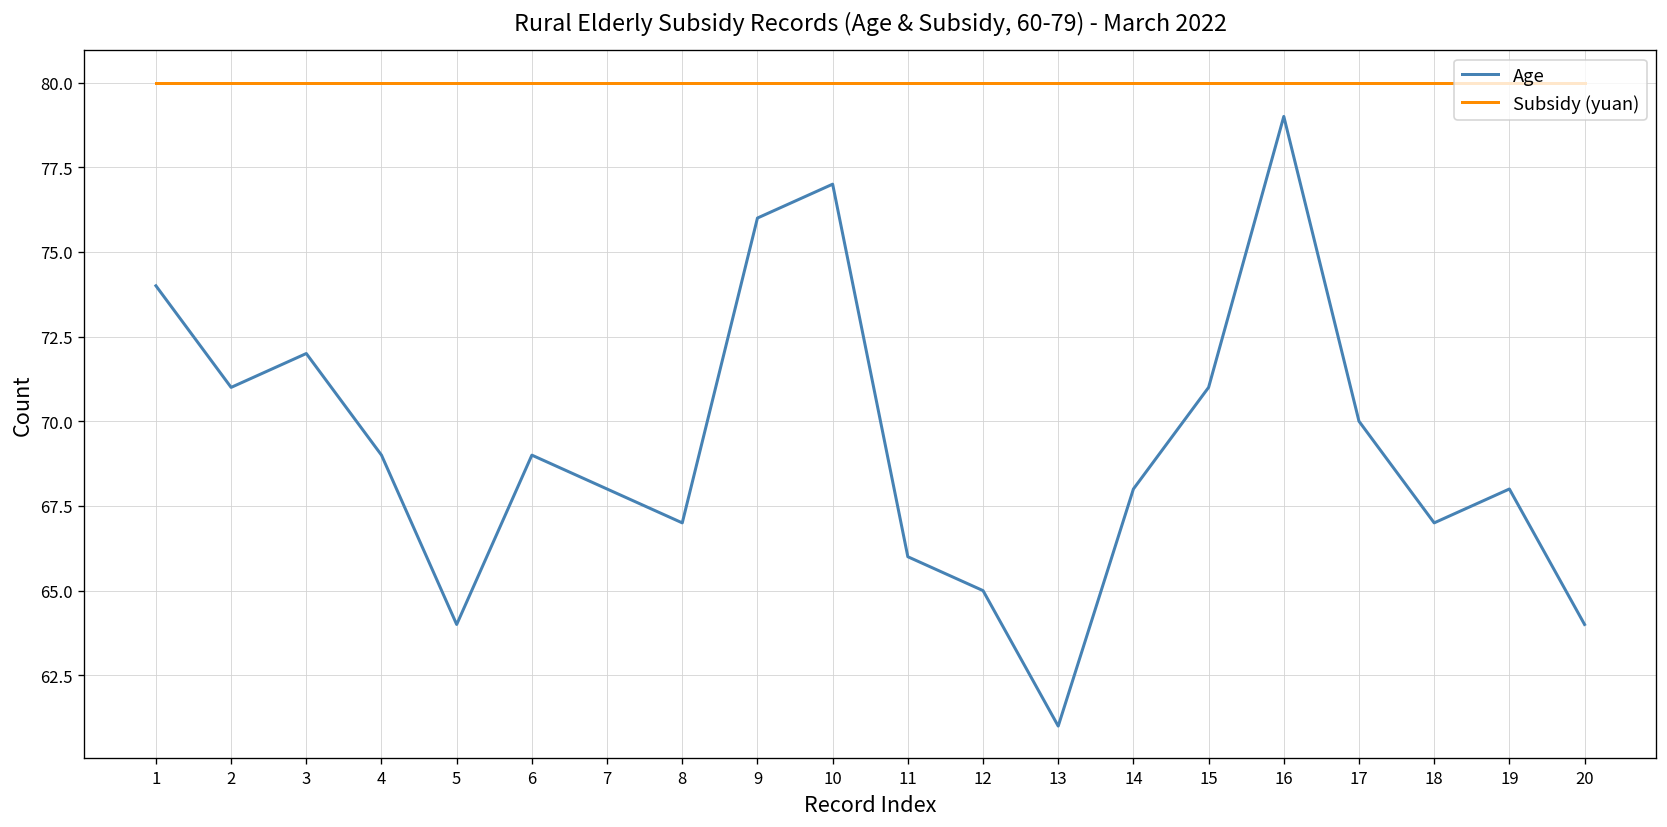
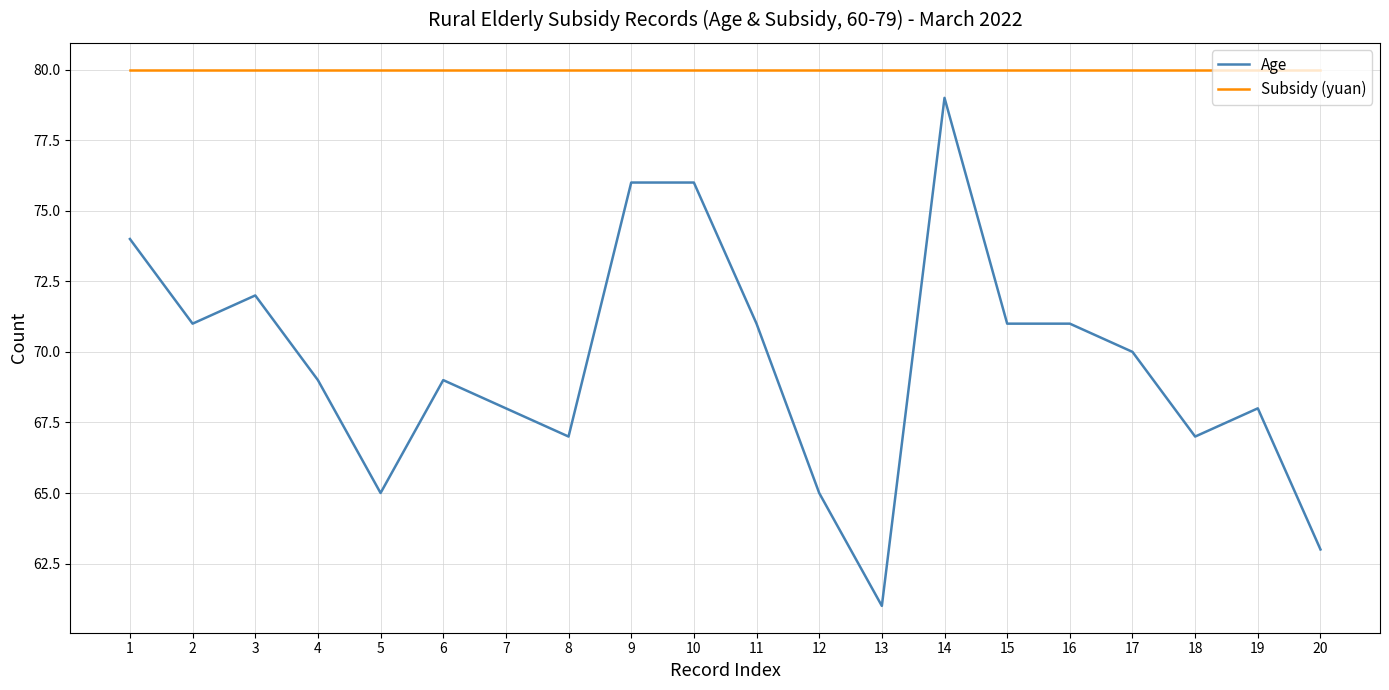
Age, 5: 64 -> 65
Age, 10: 77 -> 76
Age, 11: 66 -> 71
Age, 14: 68 -> 79
Age, 16: 79 -> 71
Age, 20: 64 -> 63
